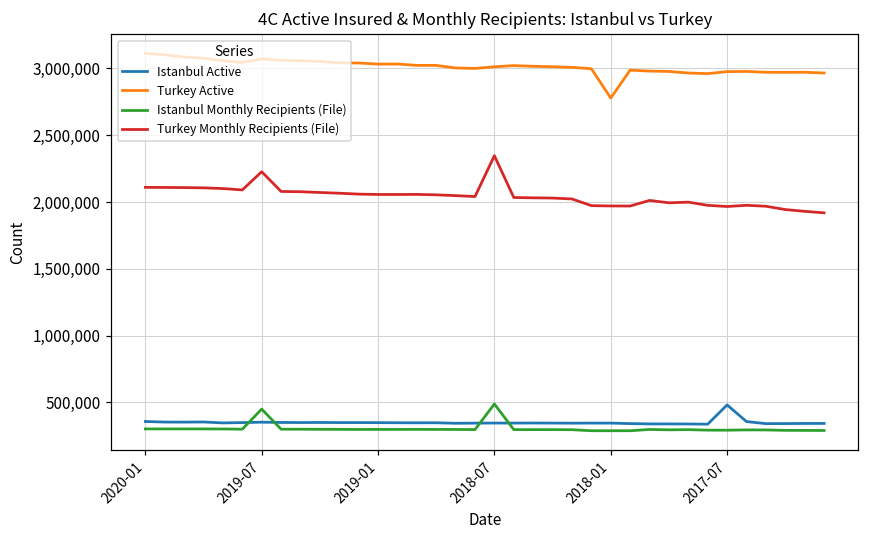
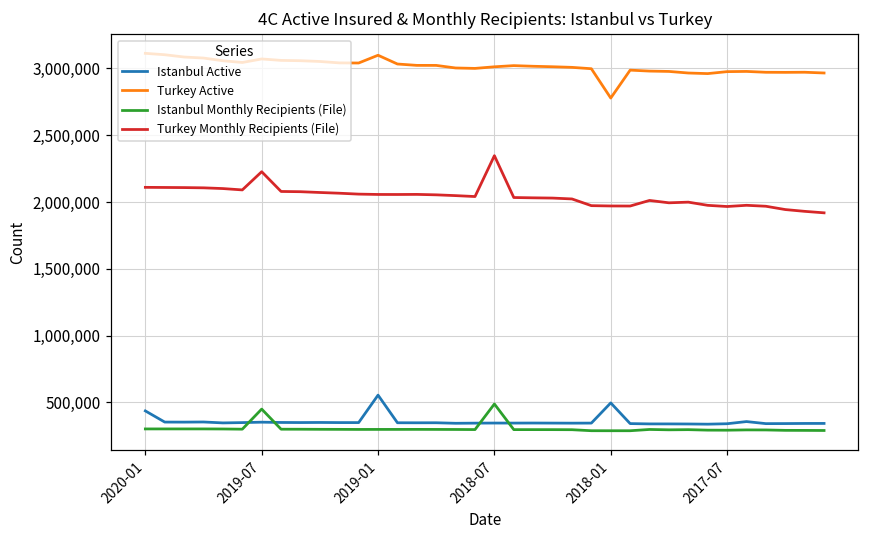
Istanbul Active, 2020-01: 360,000 -> 440,000
Istanbul Active, 2019-01: 350,000 -> 550,000
Turkey Active, 2019-01: 3,030,000 -> 3,100,000
Istanbul Active, 2018-01: 340,000 -> 500,000
Istanbul Active, 2017-07: 480,000 -> 340,000
